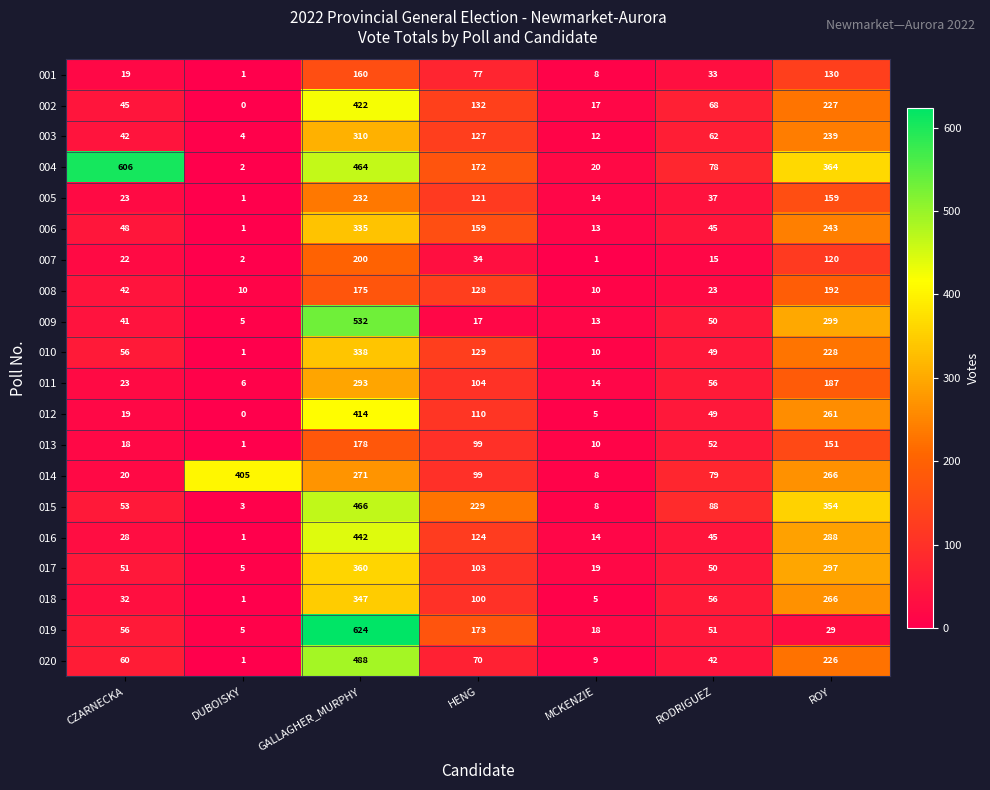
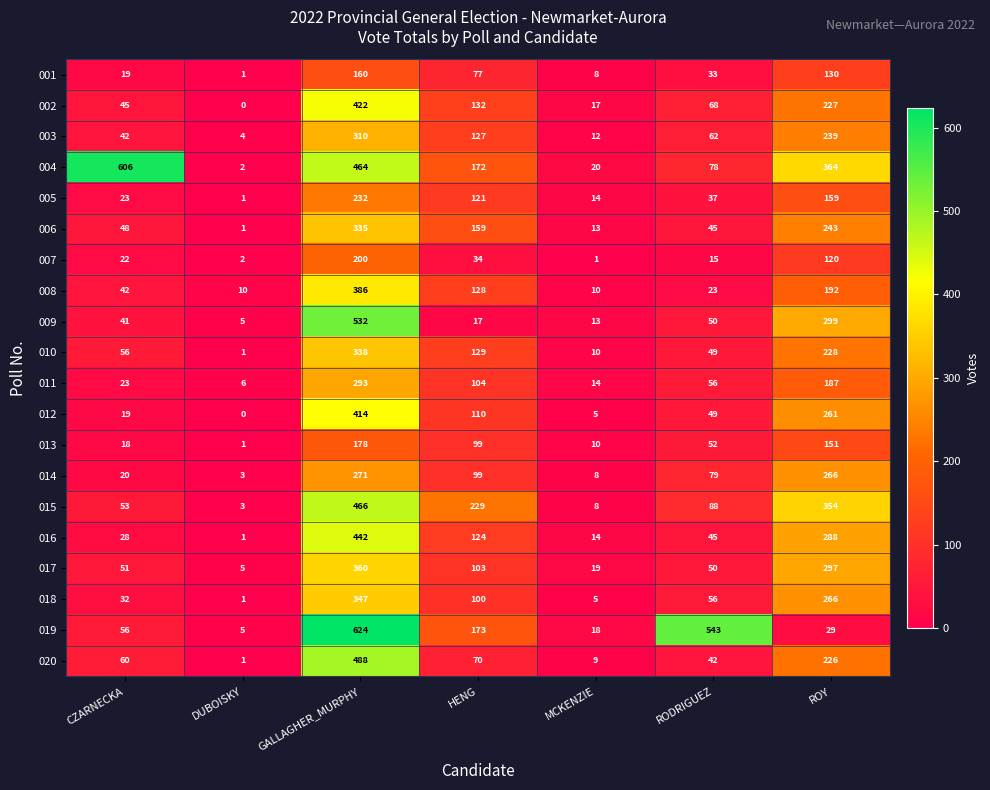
008, GALLAGHER_MURPHY: 175 -> 386
014, DUBOISKY: 405 -> 3
019, RODRIGUEZ: 51 -> 543
